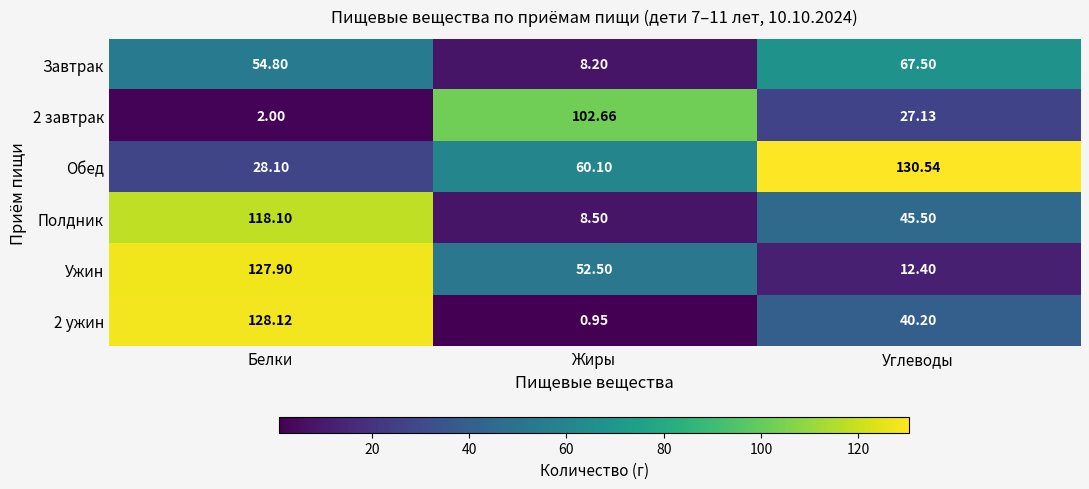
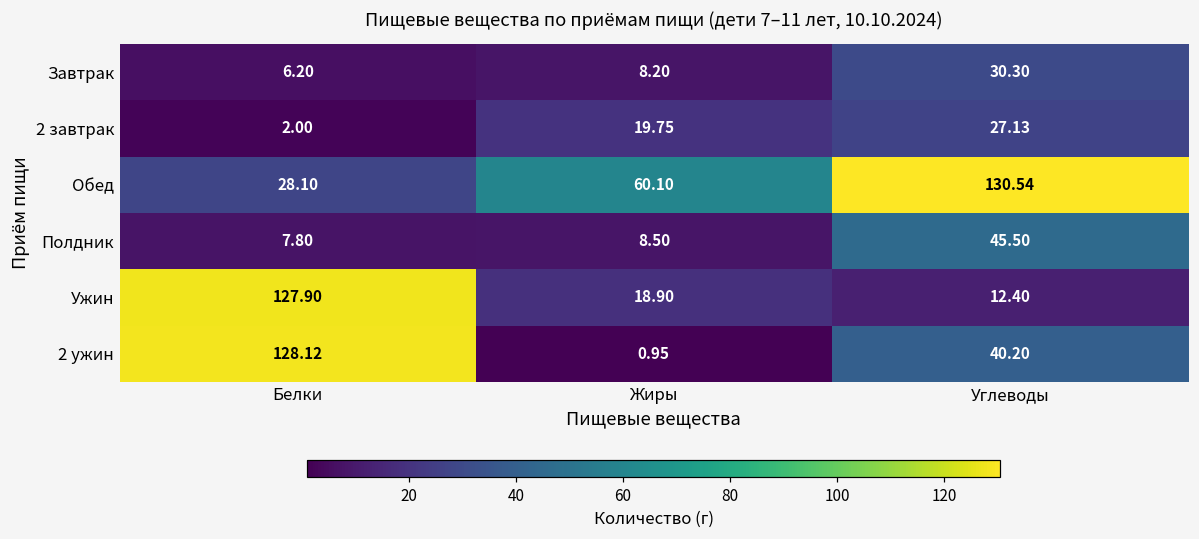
Завтрак, Белки: 54.80 -> 6.20
Завтрак, Углеводы: 67.50 -> 30.30
2 завтрак, Жиры: 102.66 -> 19.75
Полдник, Белки: 118.10 -> 7.80
Ужин, Жиры: 52.50 -> 18.90
